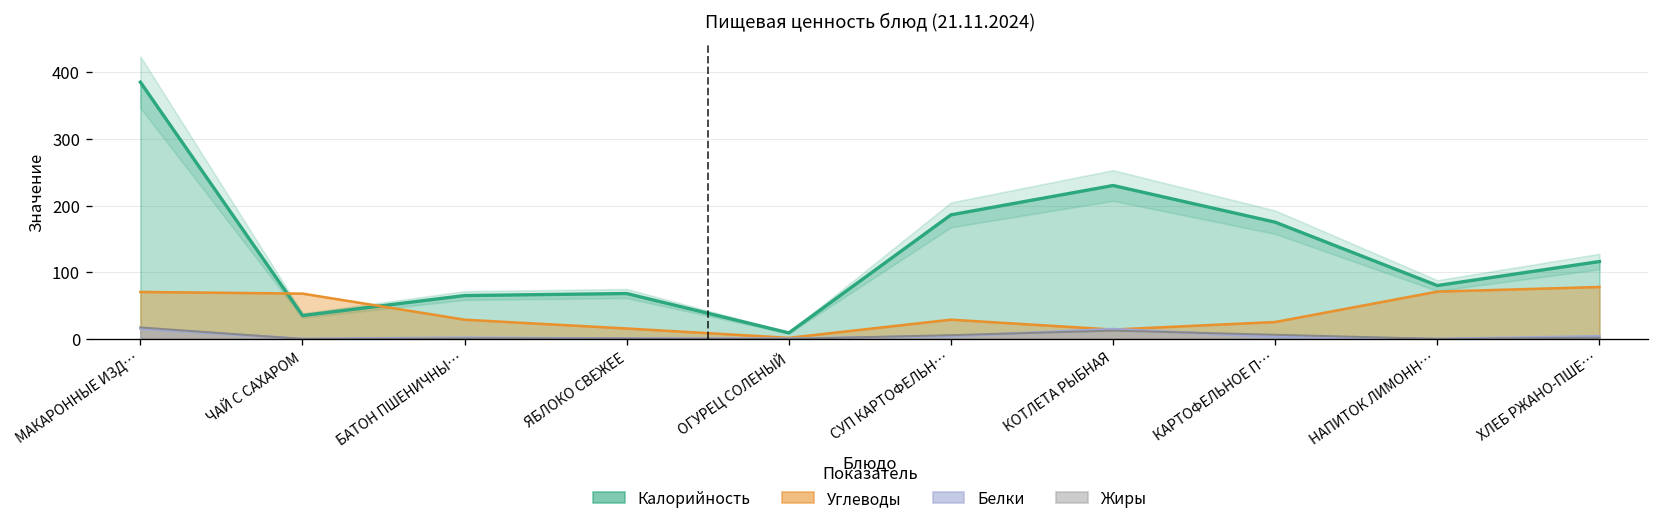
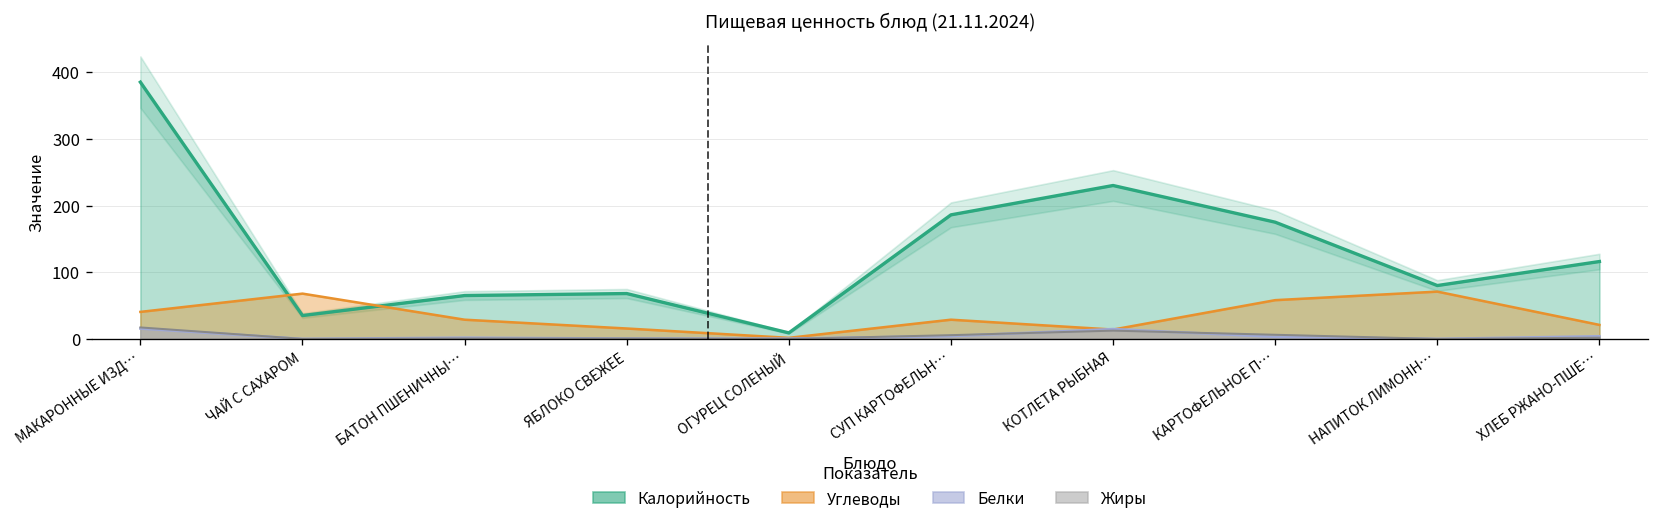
Углеводы, МАКАРОННЫЕ ИЗД…: 70 -> 40
Углеводы, КАРТОФЕЛЬНОЕ П…: 30 -> 60
Углеводы, ХЛЕБ РЖАНО-ПШЕ…: 80 -> 20
